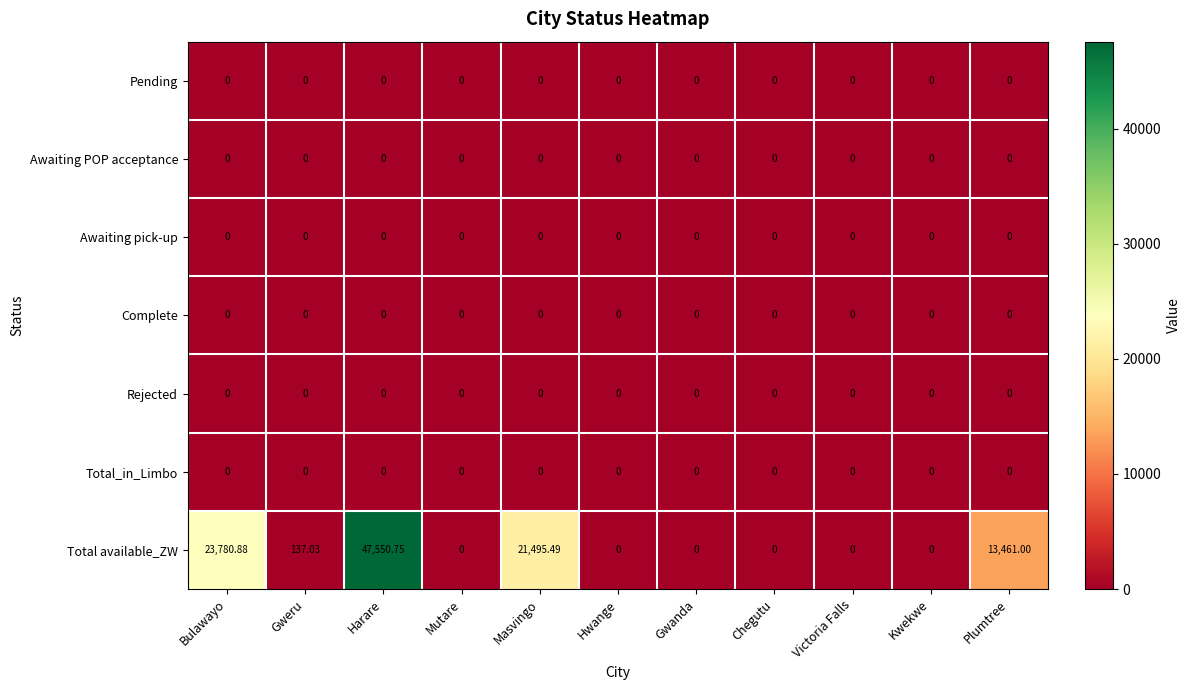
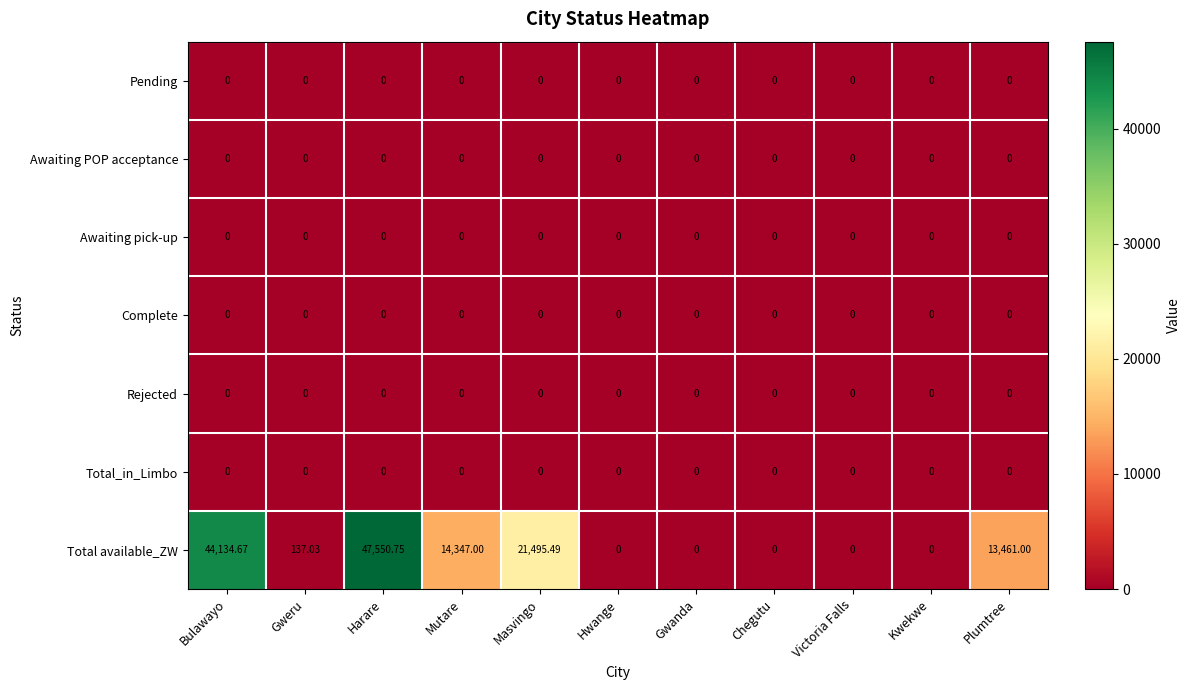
Total available_ZW, Bulawayo: 23,780.88 -> 44,134.67
Total available_ZW, Mutare: 0 -> 14,347.00
